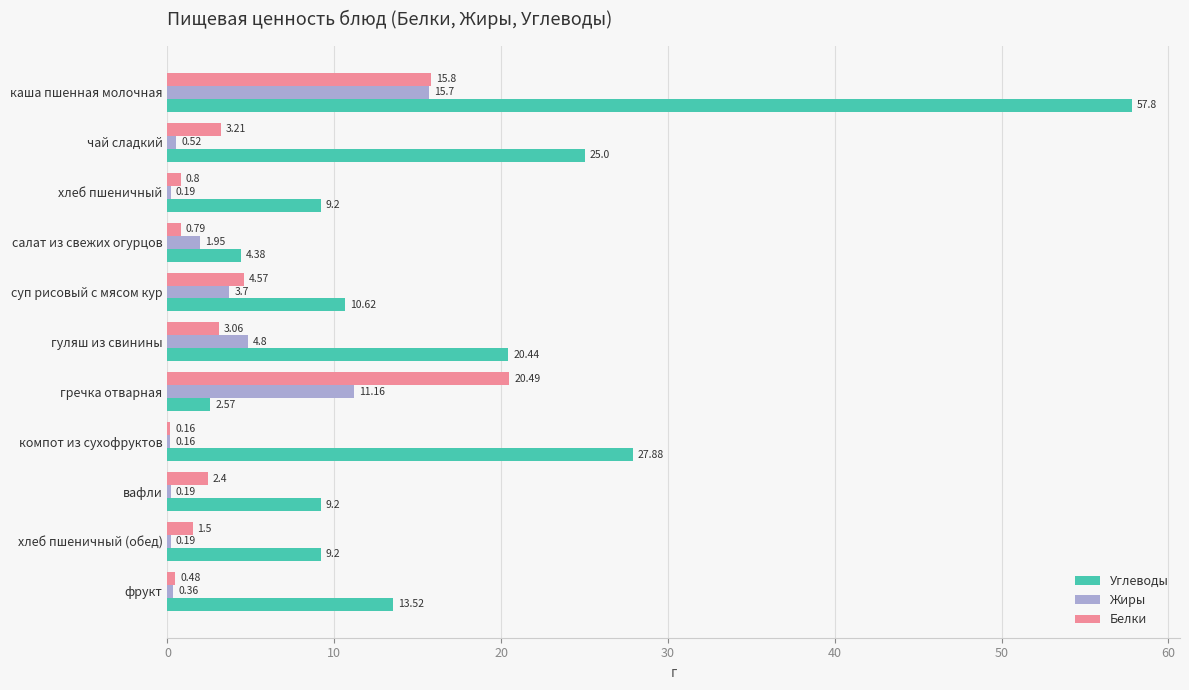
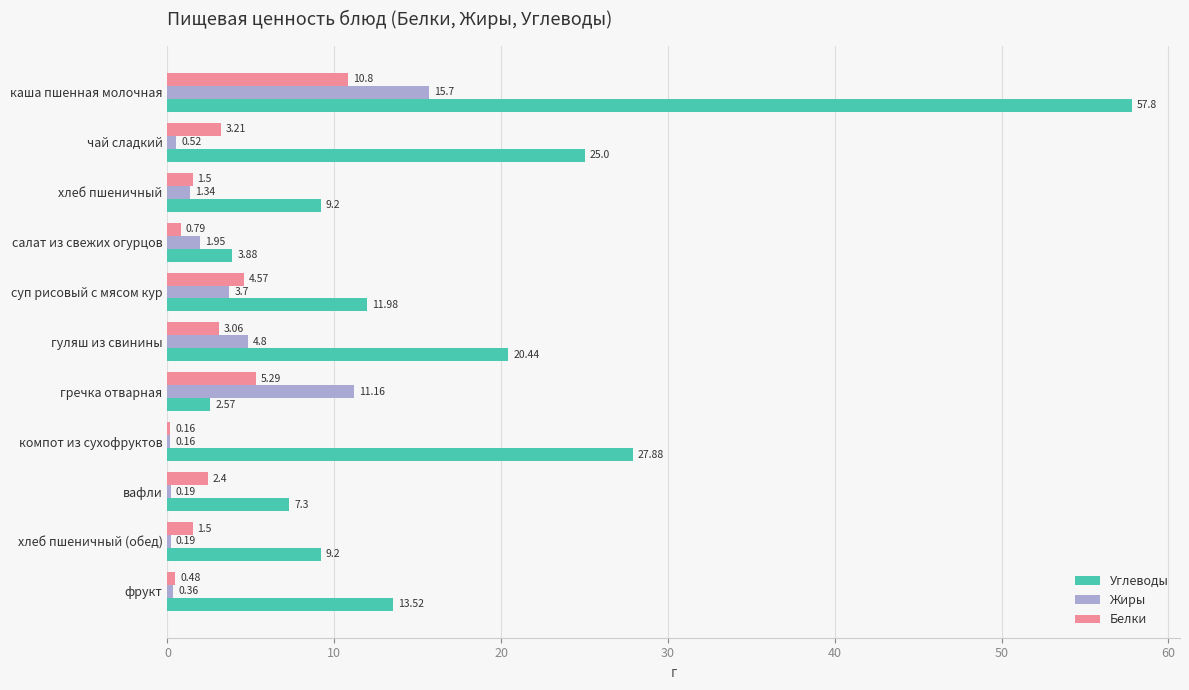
Белки, каша пшенная молочная: 15.8 -> 10.8
Белки, хлеб пшеничный: 0.8 -> 1.5
Жиры, хлеб пшеничный: 0.19 -> 1.34
Углеводы, салат из свежих огурцов: 4.38 -> 3.88
Углеводы, суп рисовый с мясом кур: 10.62 -> 11.98
Белки, гречка отварная: 20.49 -> 5.29
Углеводы, вафли: 9.2 -> 7.3
